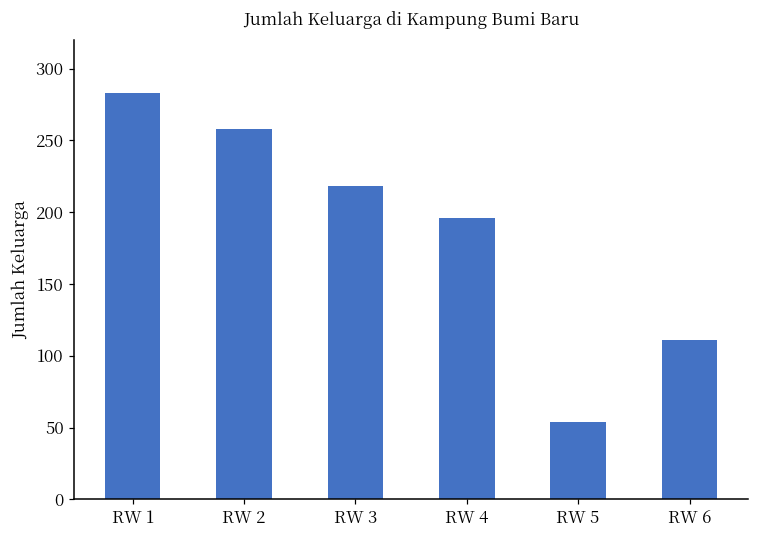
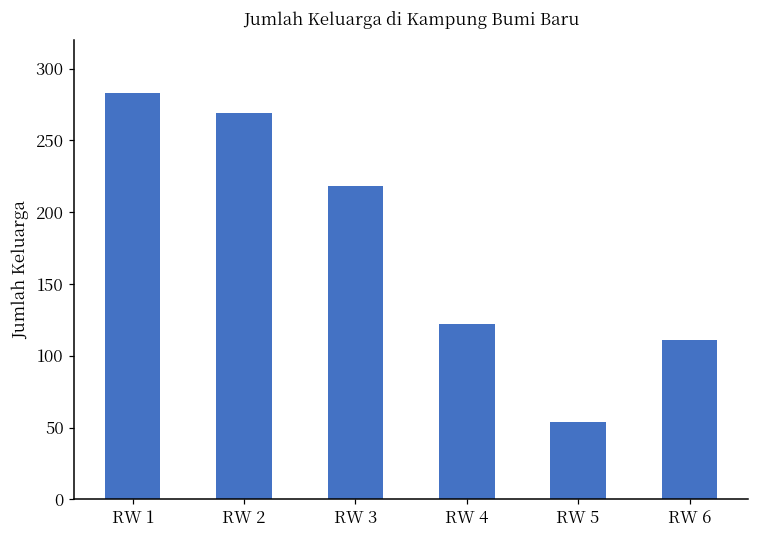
RW 2: 258 -> 269
RW 4: 196 -> 122
